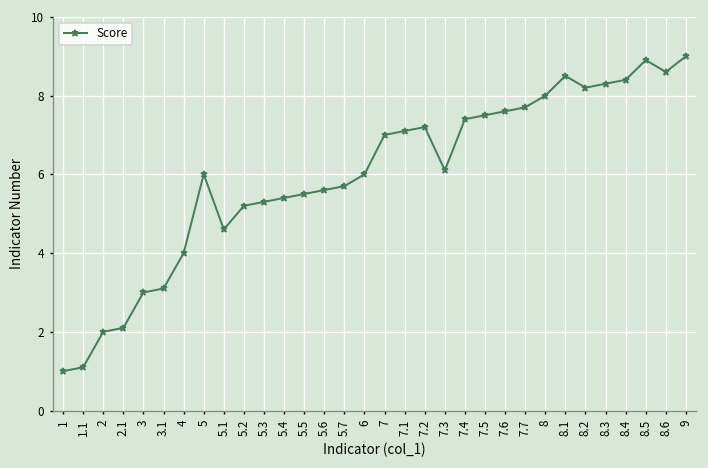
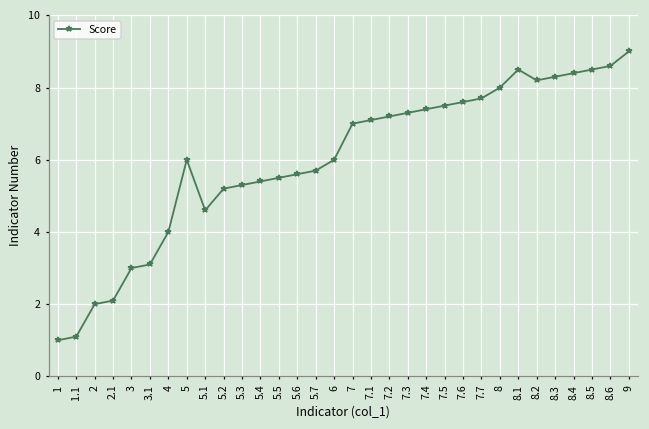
7.3: 6.1 -> 7.3
8.5: 8.9 -> 8.5
